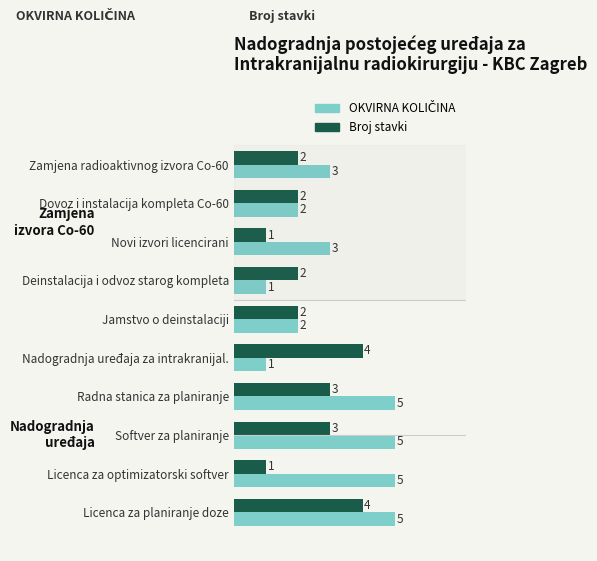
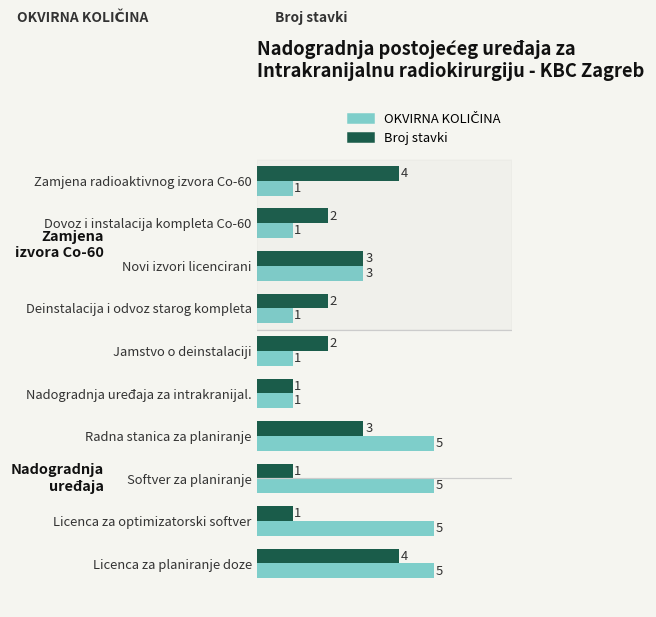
Broj stavki, Zamjena radioaktivnog izvora Co-60: 2 -> 4
OKVIRNA KOLIČINA, Zamjena radioaktivnog izvora Co-60: 3 -> 1
OKVIRNA KOLIČINA, Dovoz i instalacija kompleta Co-60: 2 -> 1
Broj stavki, Novi izvori licencirani: 1 -> 3
OKVIRNA KOLIČINA, Jamstvo o deinstalaciji: 2 -> 1
Broj stavki, Nadogradnja uređaja za intrakranijal.: 4 -> 1
Broj stavki, Softver za planiranje: 3 -> 1
